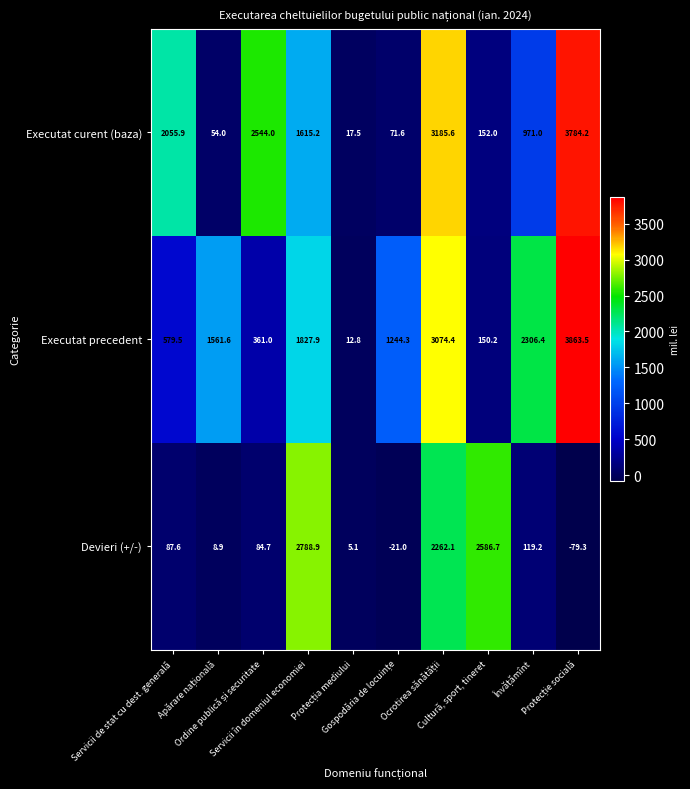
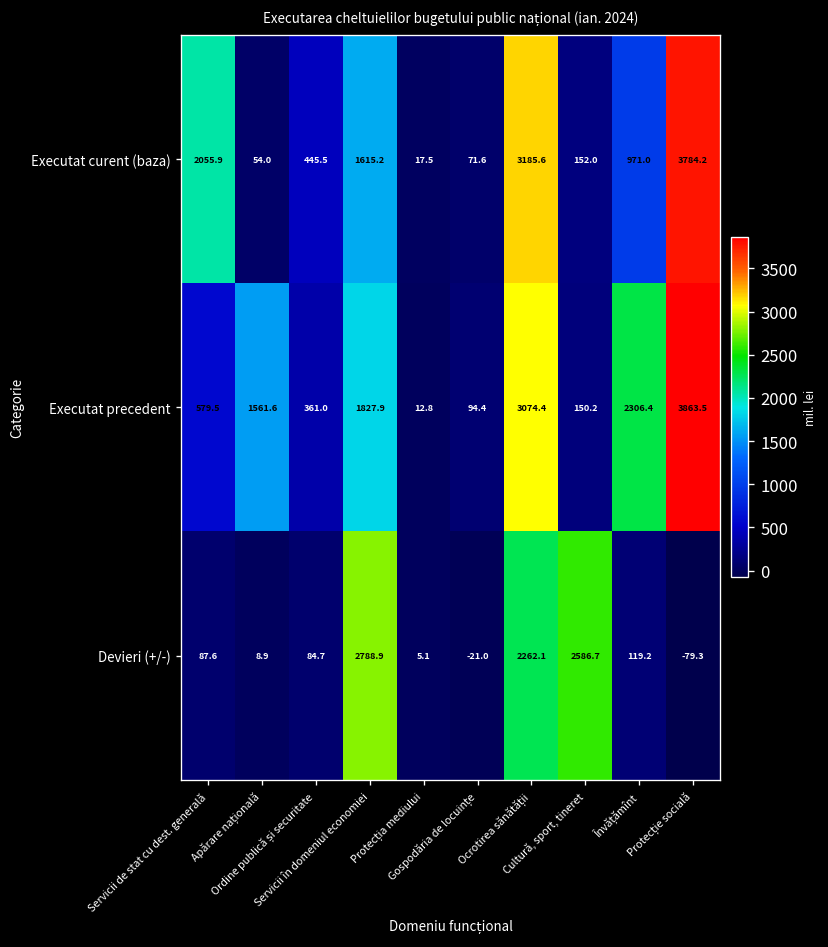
Executat curent (baza), Ordine publică și securitate: 2544.0 -> 445.5
Executat precedent, Gospodăria de locuințe: 1244.3 -> 94.4
